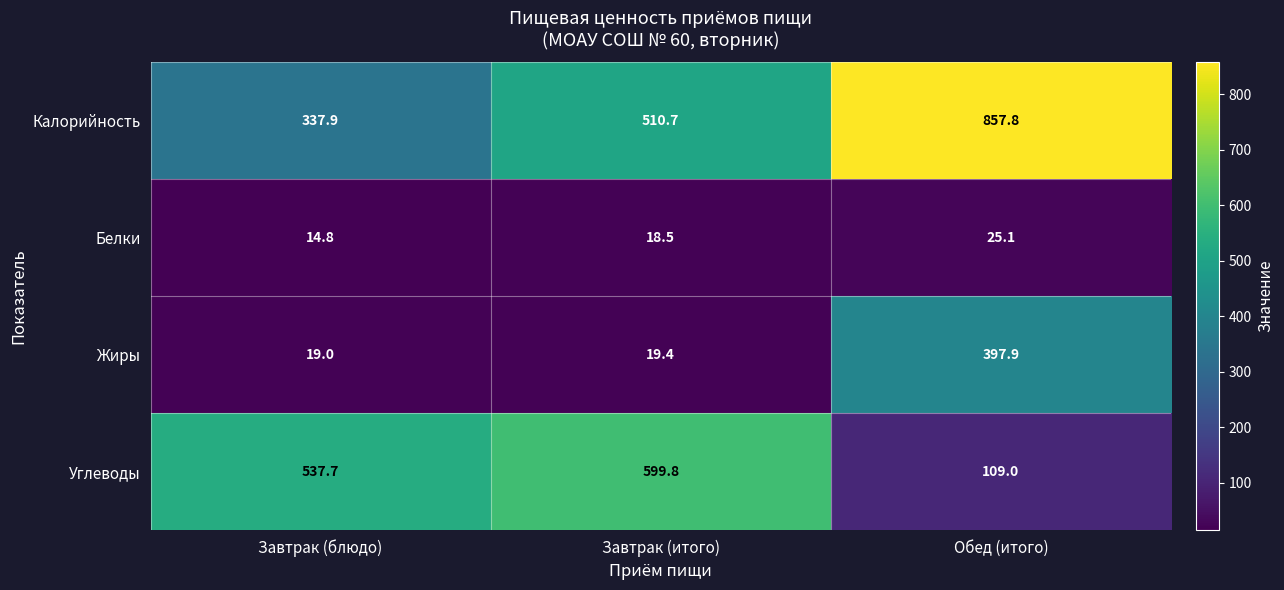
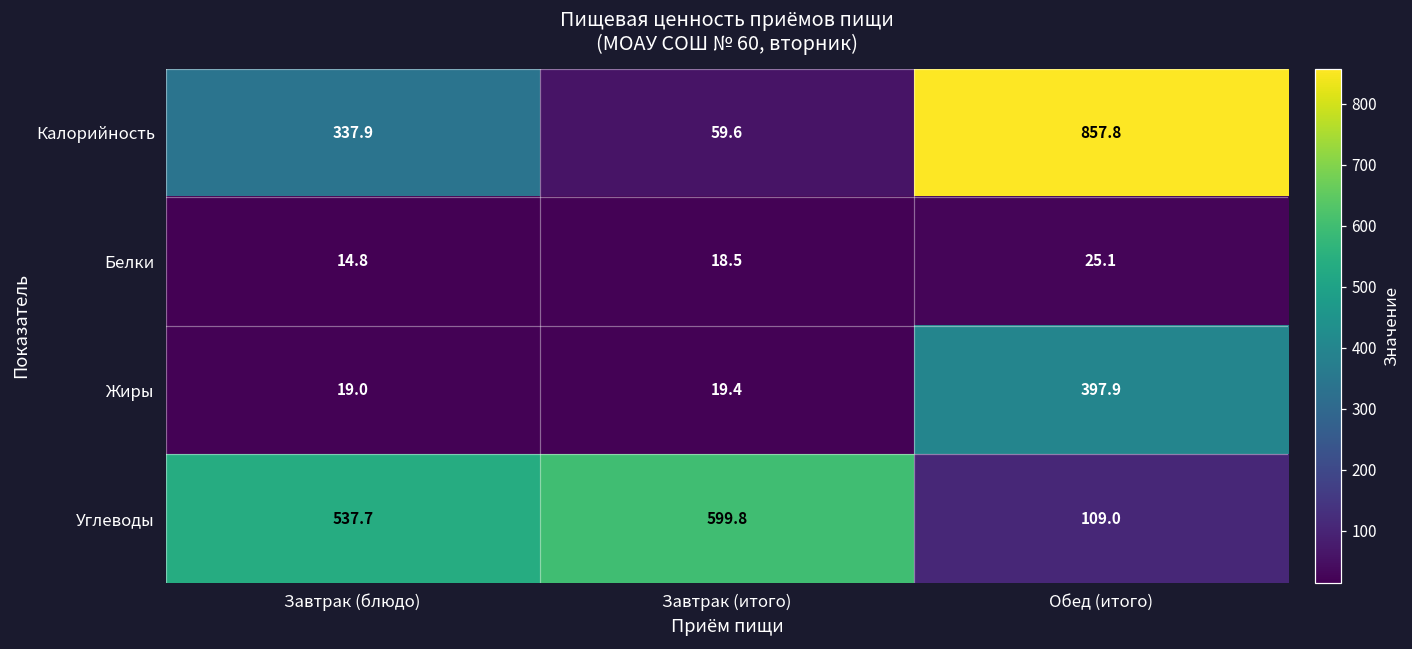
Калорийность, Завтрак (итого): 510.7 -> 59.6
